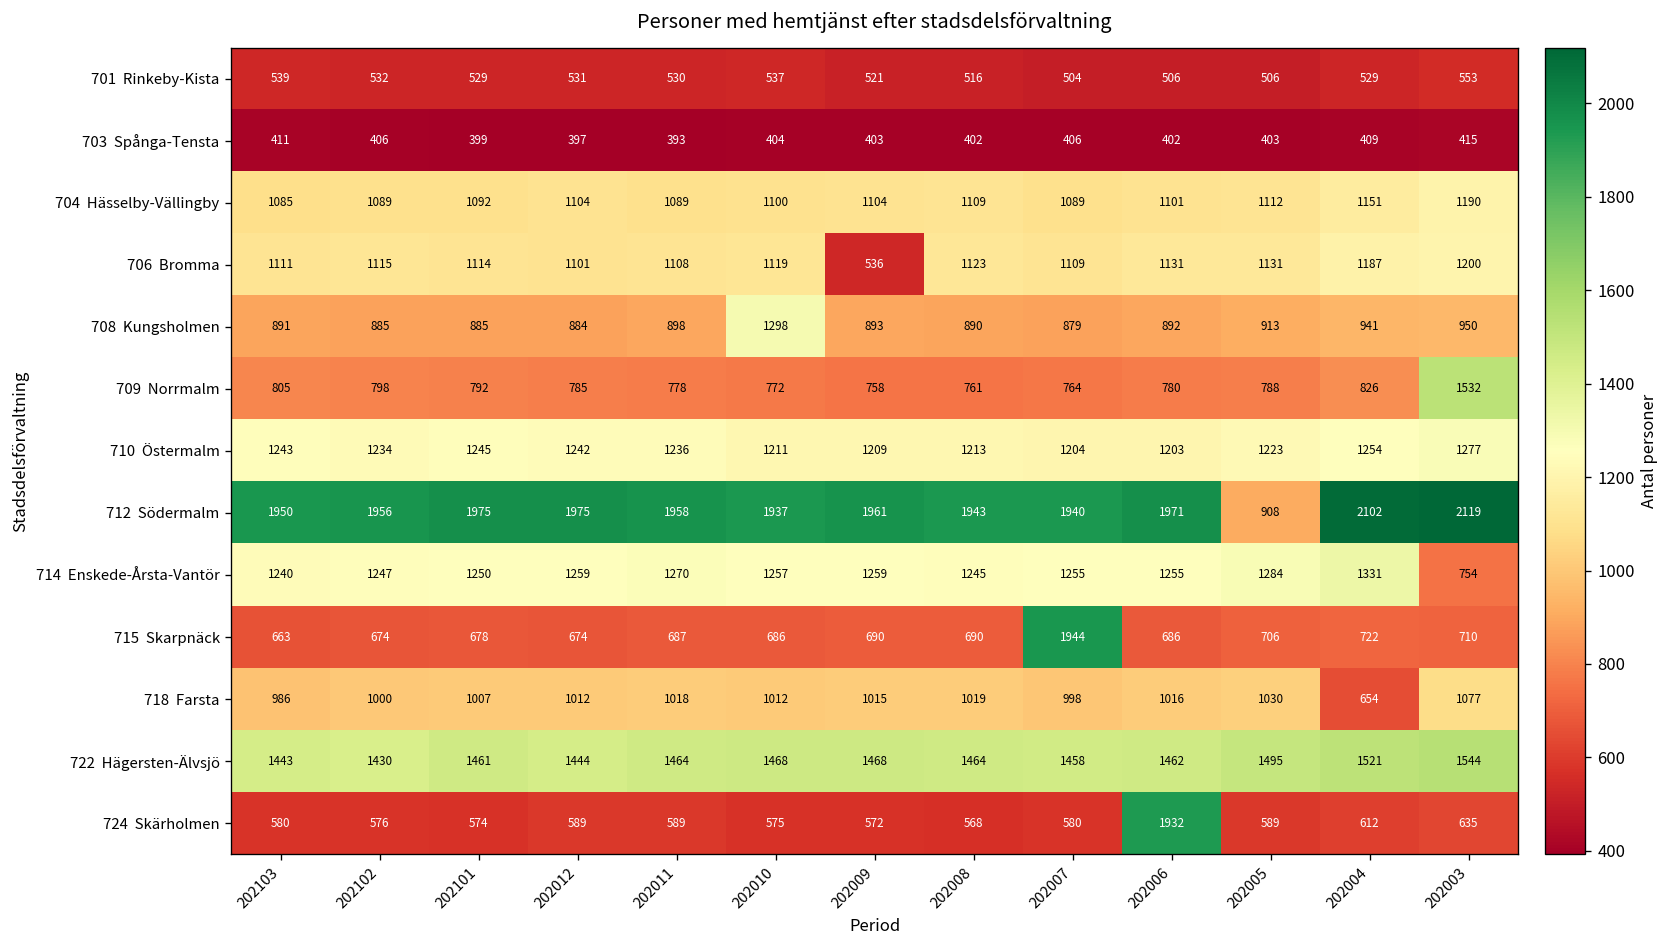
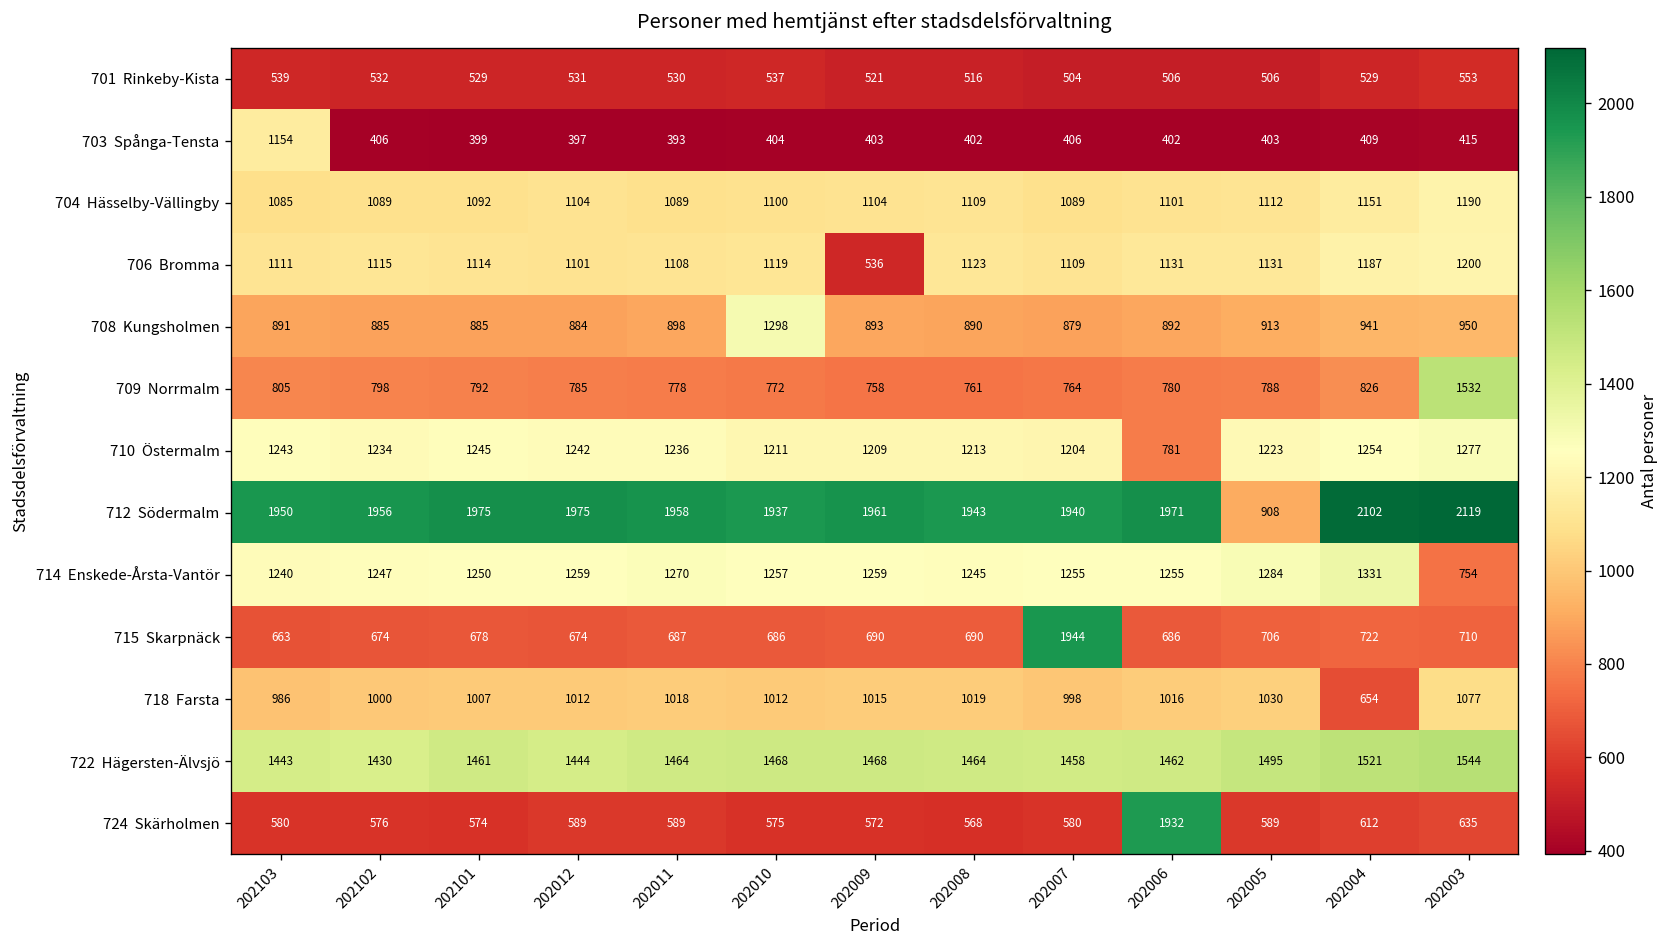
703 Spånga-Tensta, 202103: 411 -> 1154
710 Östermalm, 202006: 1203 -> 781
